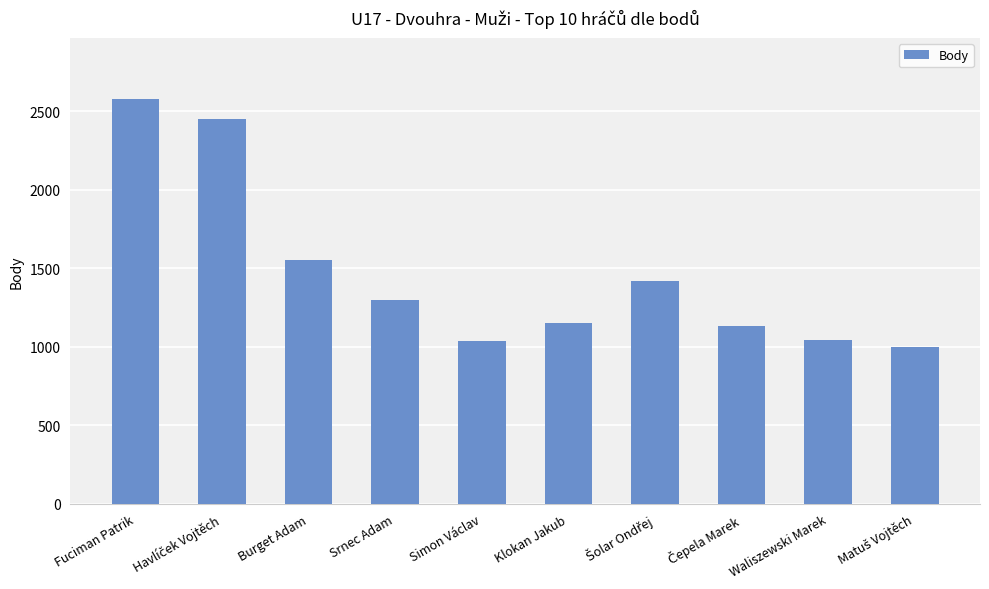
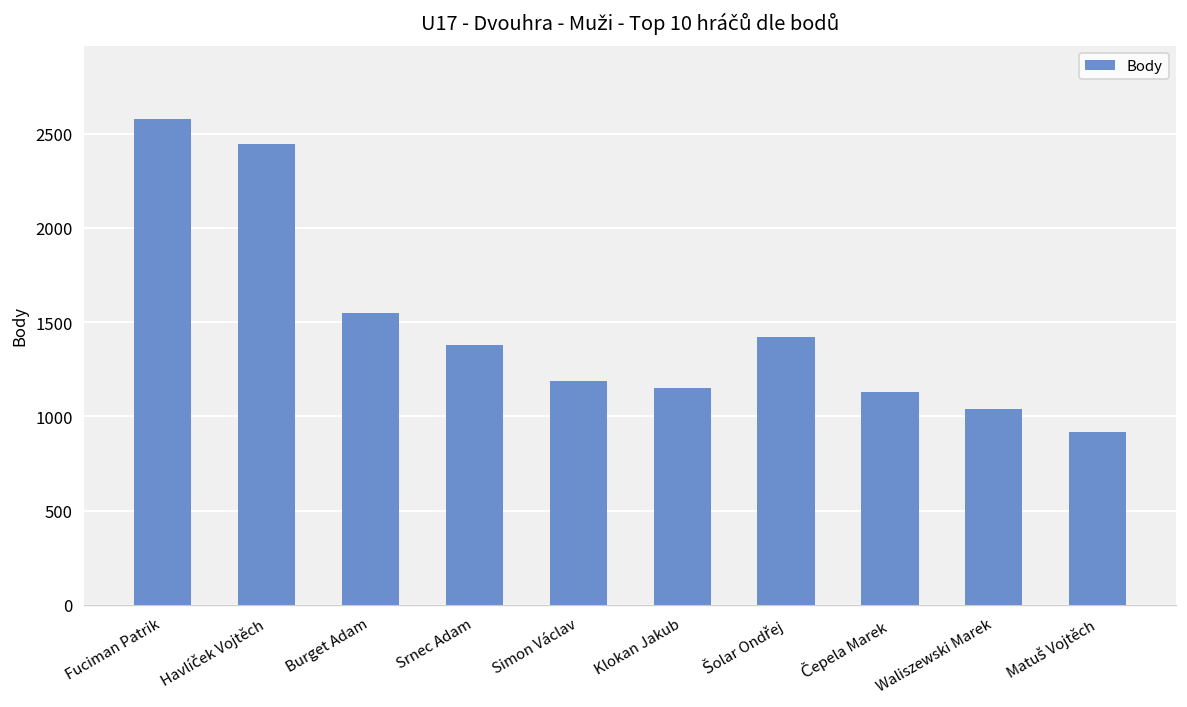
Srnec Adam: 1300 -> 1380
Simon Václav: 1040 -> 1190
Matuš Vojtěch: 1000 -> 920
